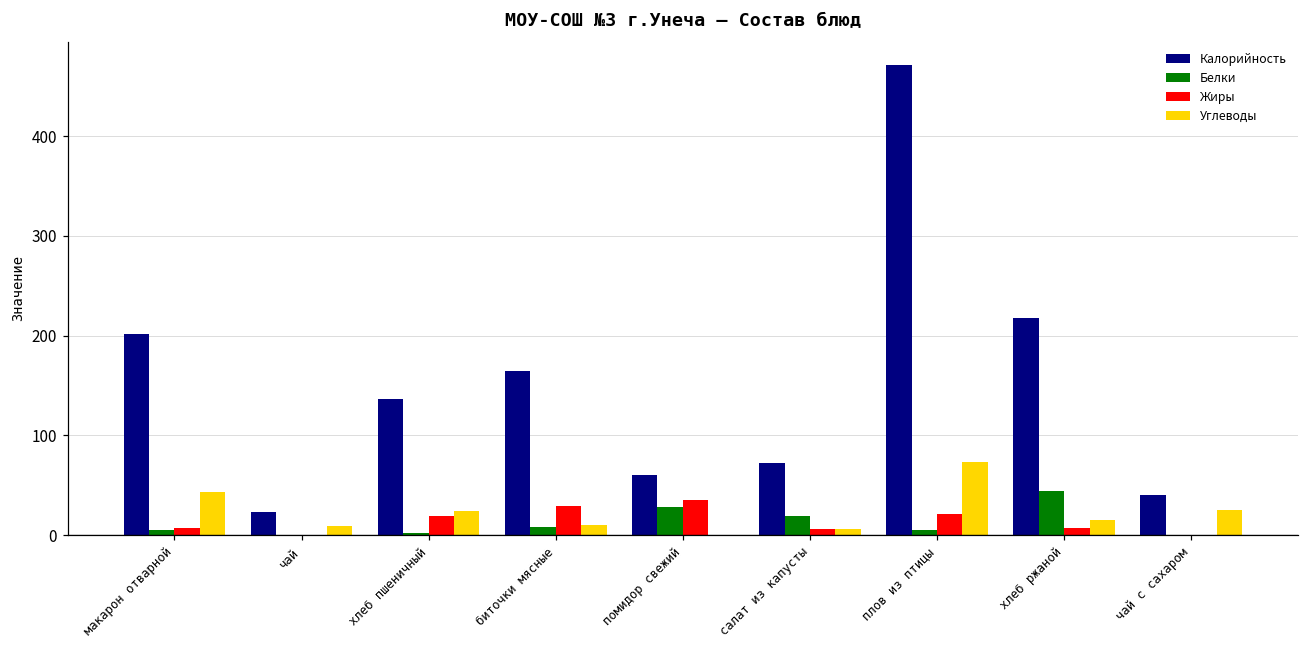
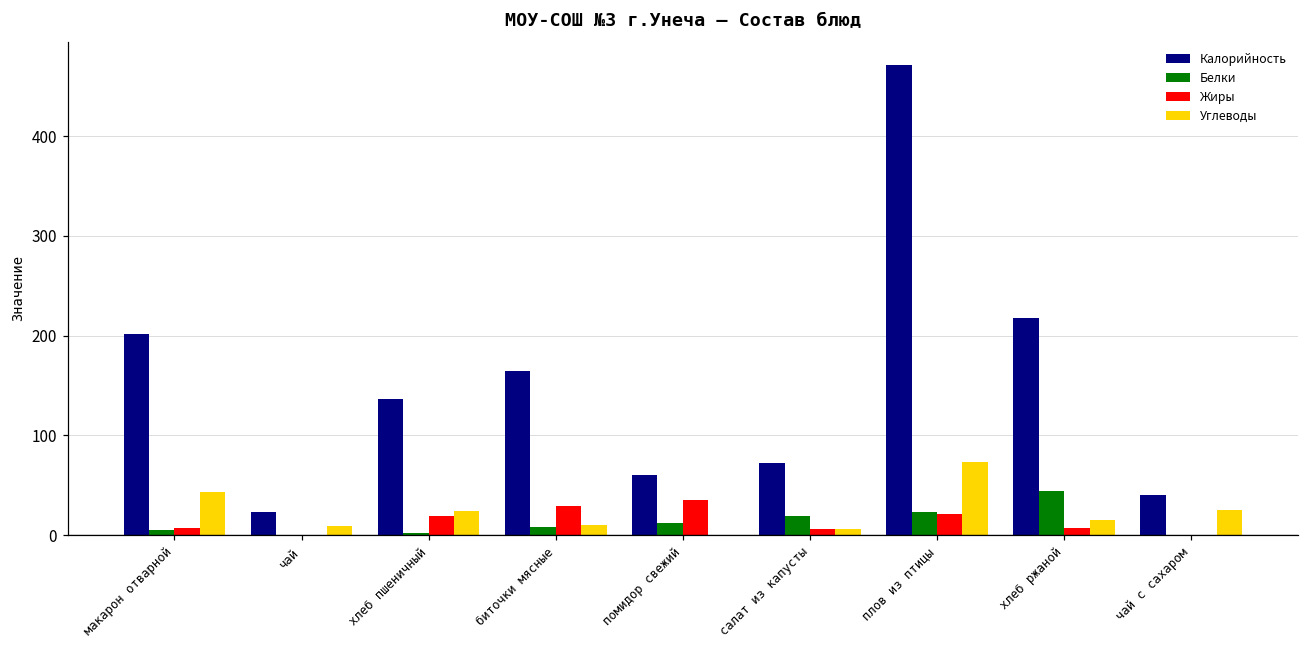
Белки, помидор свежий: 30 -> 10
Белки, плов из птицы: 10 -> 20
